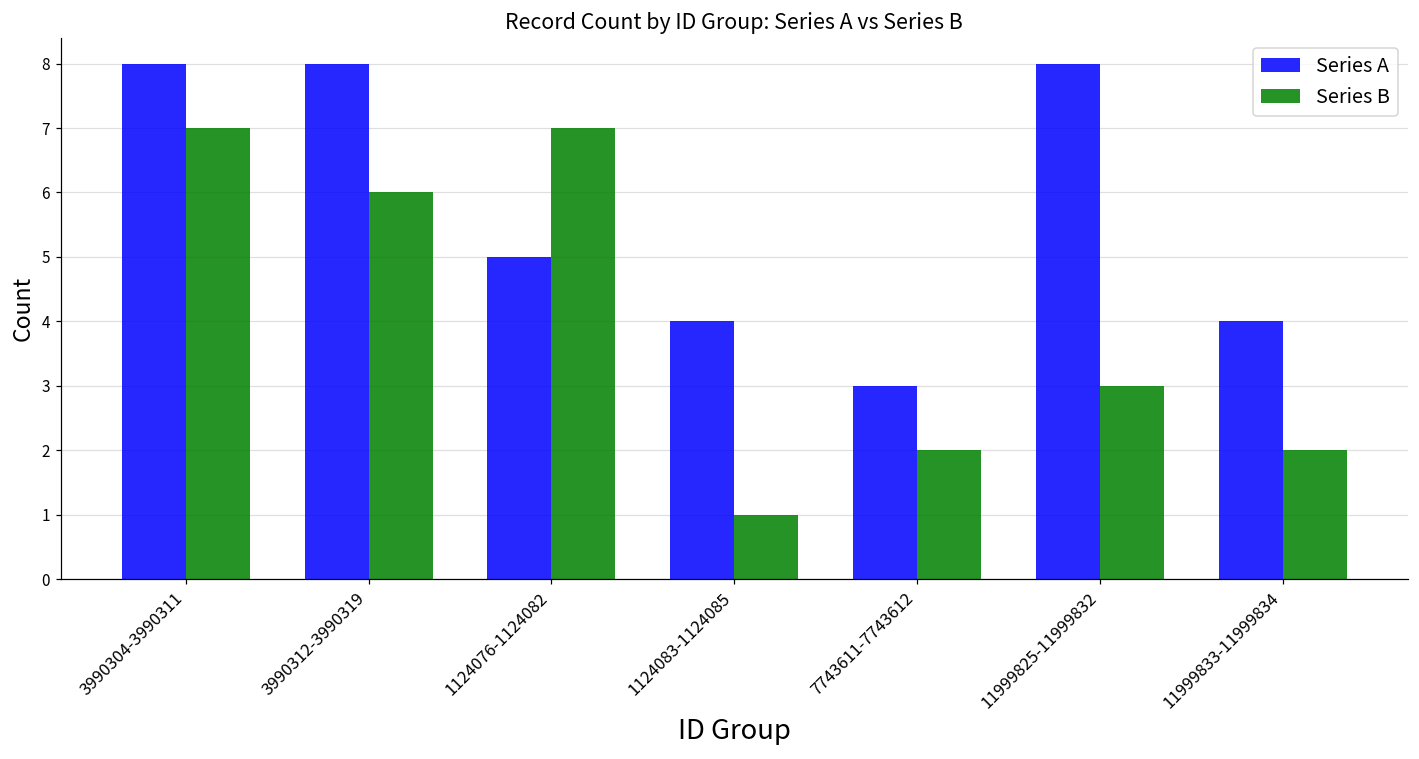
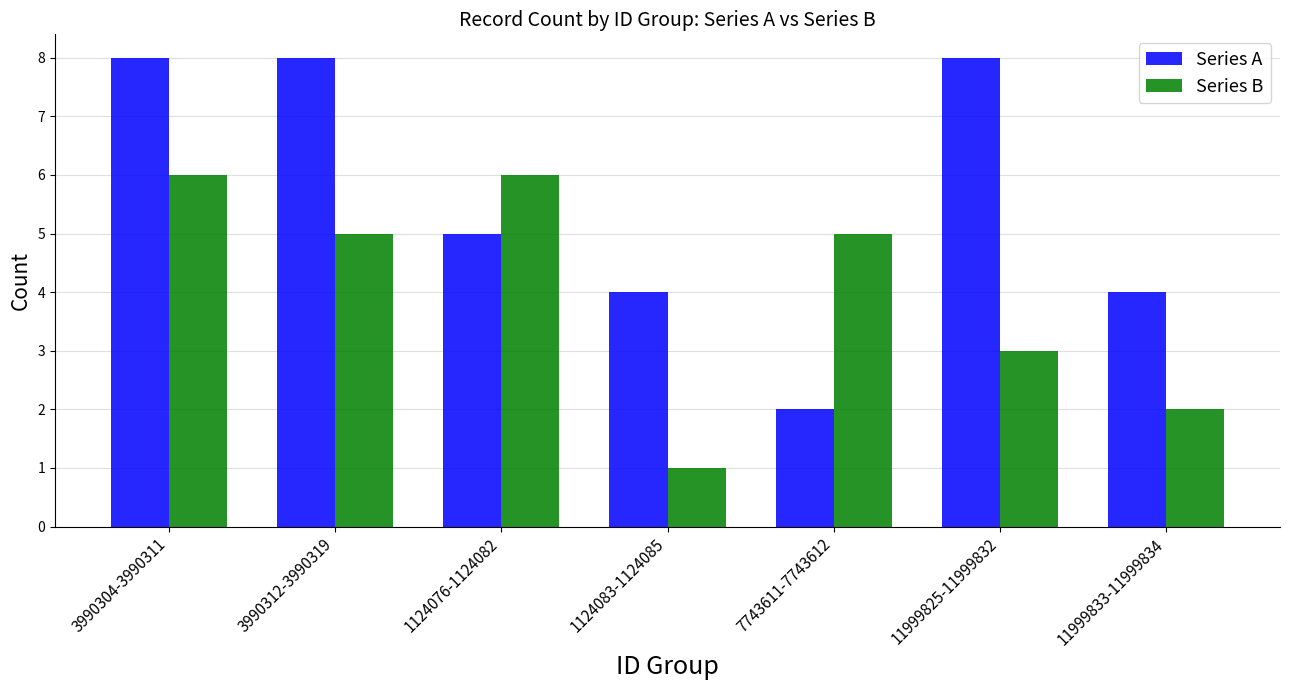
Series B, 3990304-3990311: 7 -> 6
Series B, 3990312-3990319: 6 -> 5
Series B, 1124076-1124082: 7 -> 6
Series A, 7743611-7743612: 3 -> 2
Series B, 7743611-7743612: 2 -> 5
